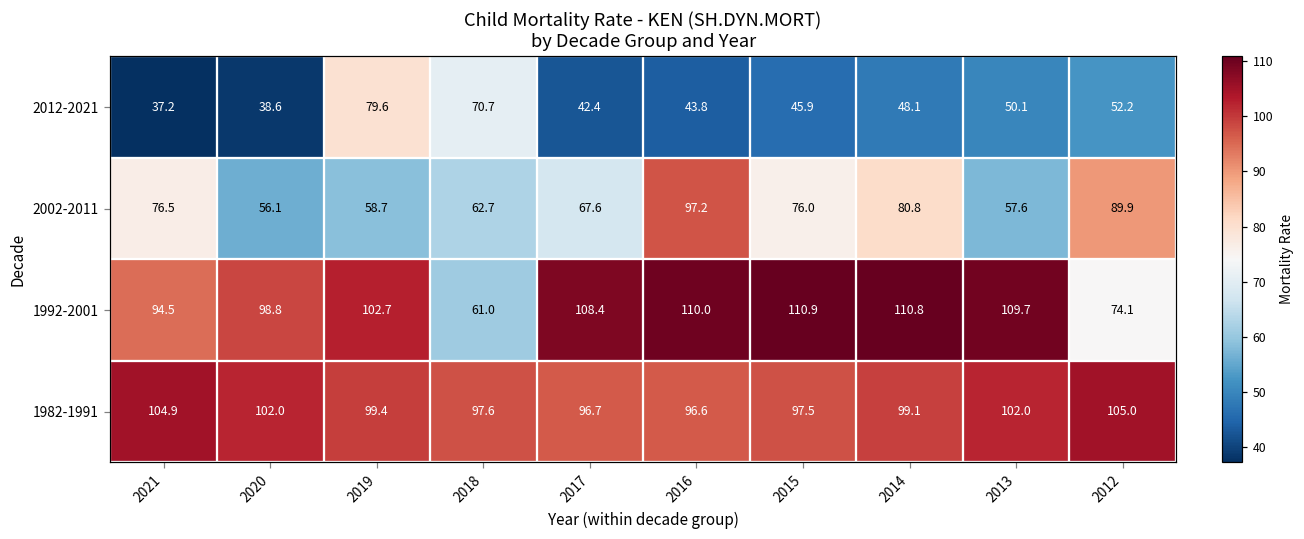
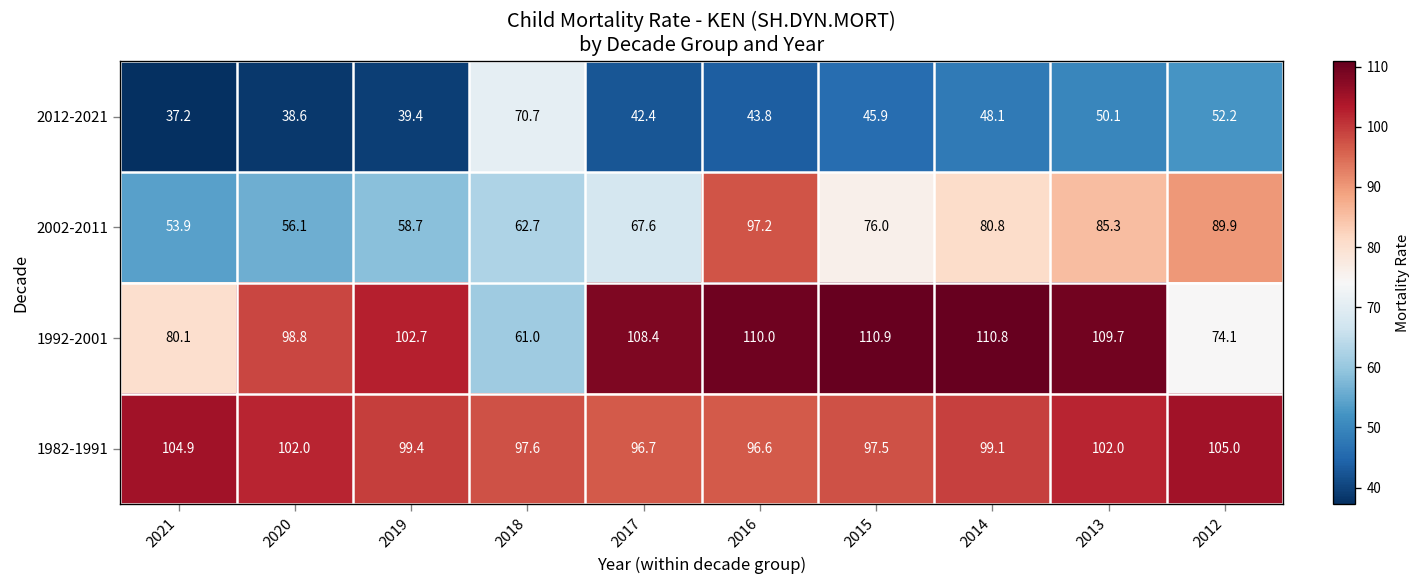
2012-2021, 2019: 79.6 -> 39.4
2002-2011, 2021: 76.5 -> 53.9
2002-2011, 2013: 57.6 -> 85.3
1992-2001, 2021: 94.5 -> 80.1
